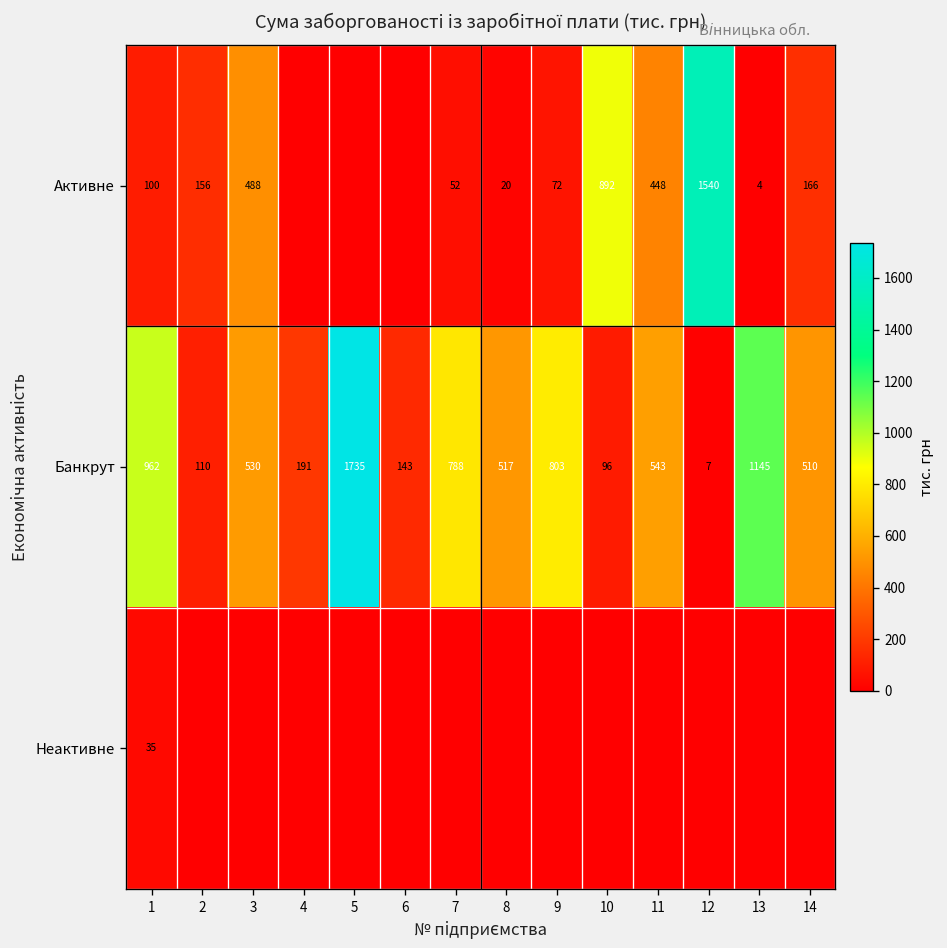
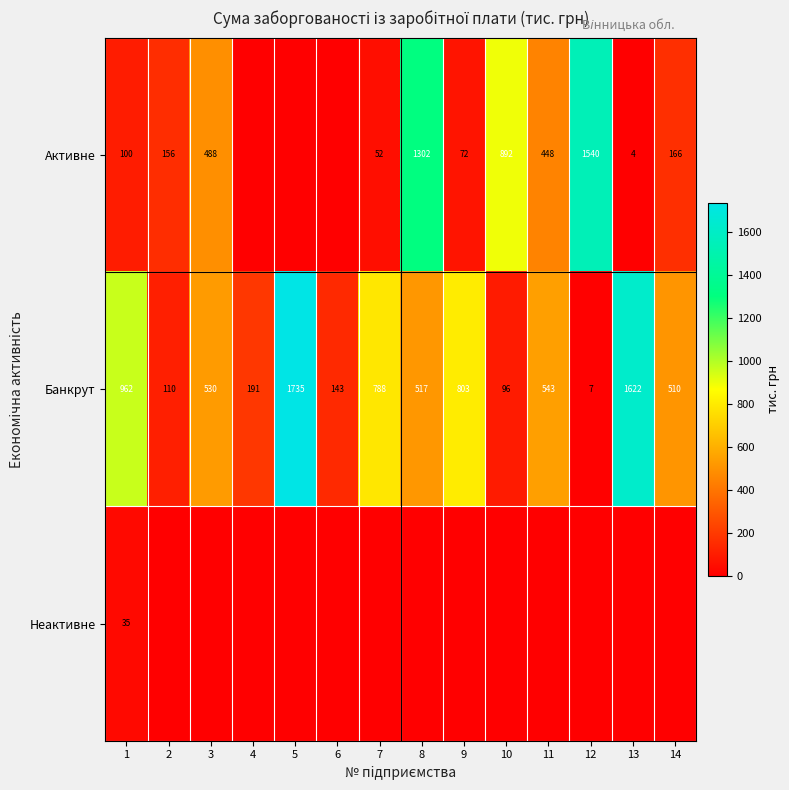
Активне, 8: 20 -> 1302
Банкрут, 13: 1145 -> 1622
